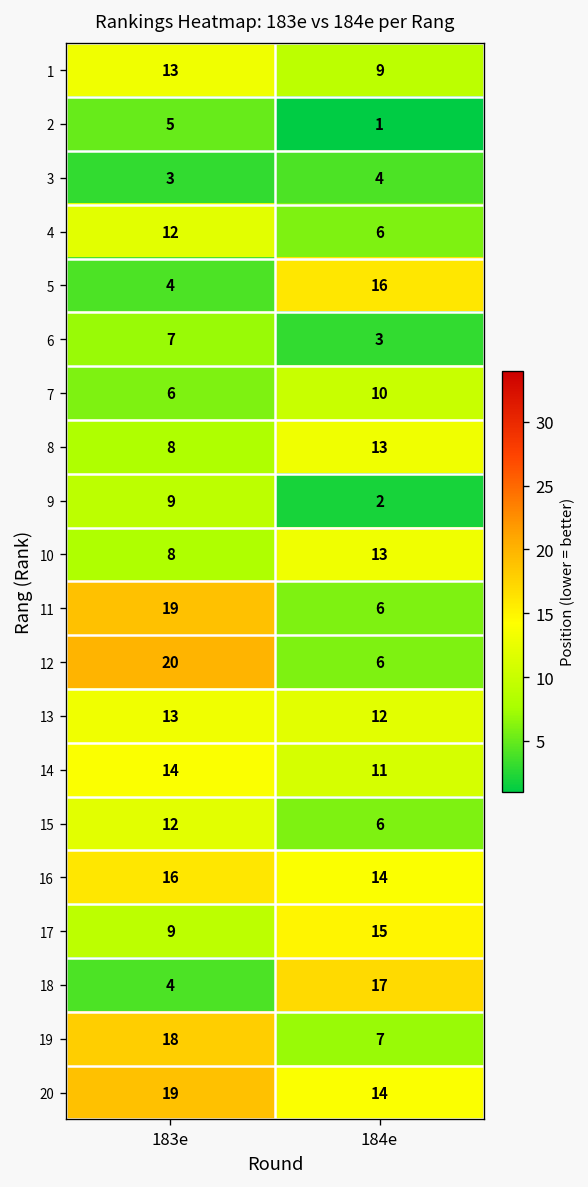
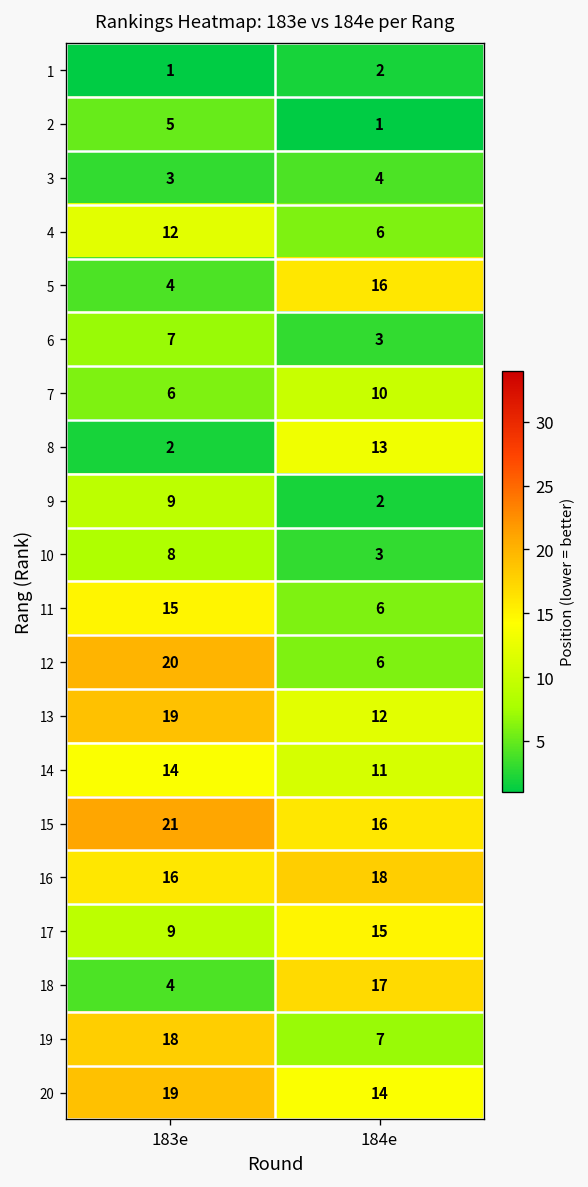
1, 183e: 13 -> 1
1, 184e: 9 -> 2
8, 183e: 8 -> 2
10, 184e: 13 -> 3
11, 183e: 19 -> 15
13, 183e: 13 -> 19
15, 183e: 12 -> 21
15, 184e: 6 -> 16
16, 184e: 14 -> 18
